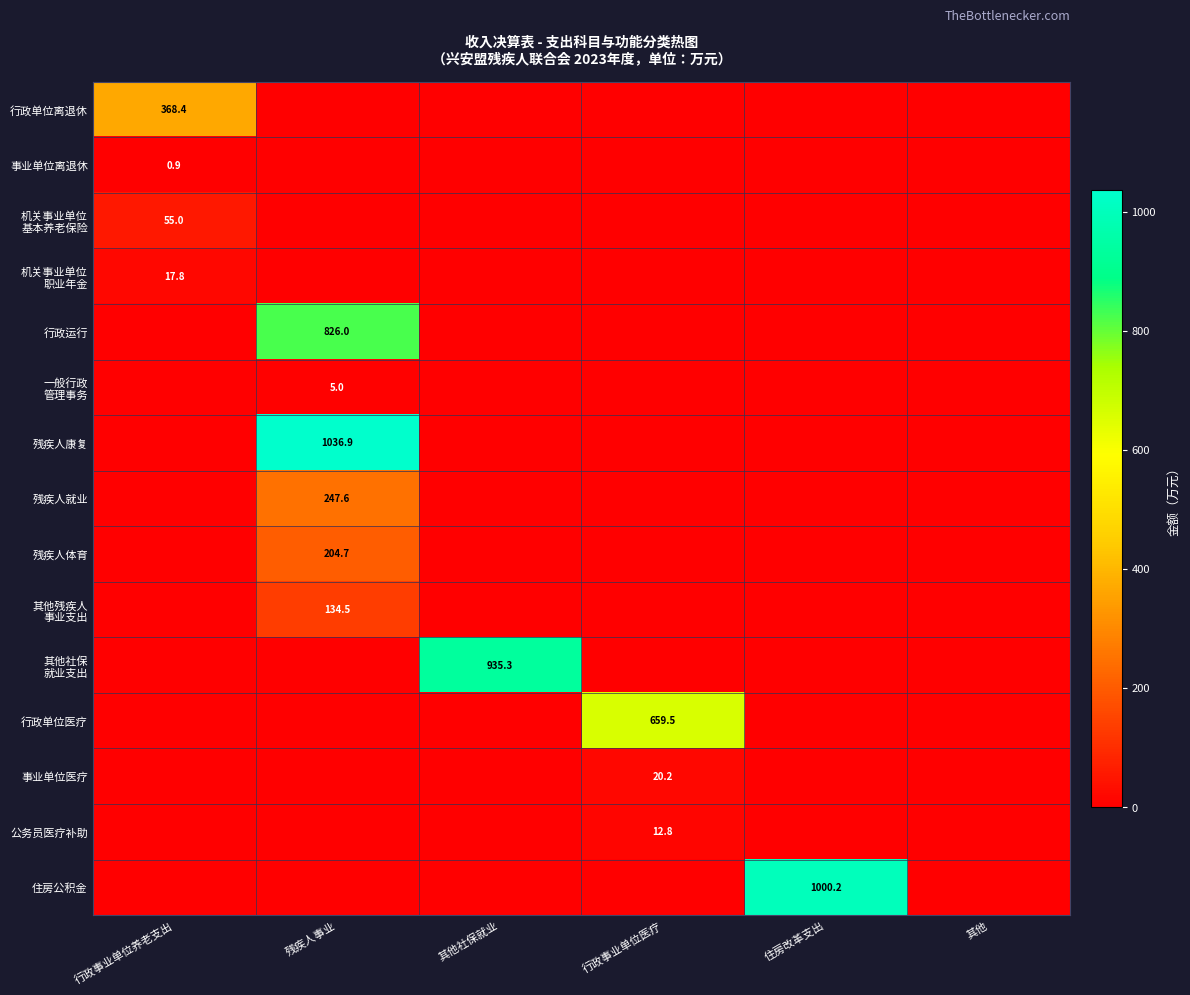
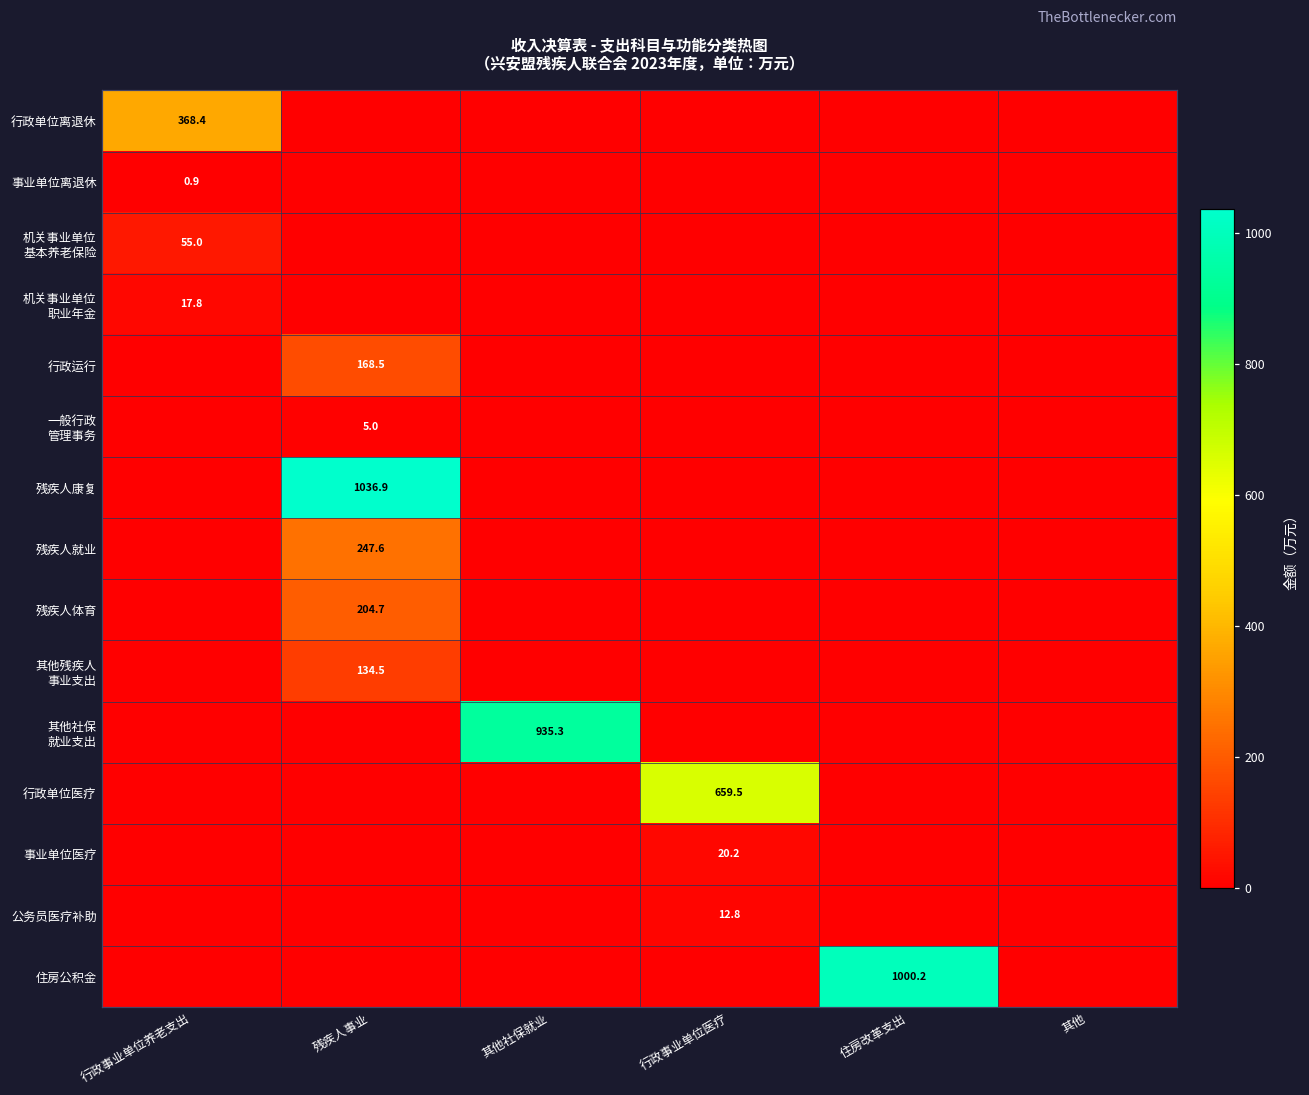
行政运行, 残疾人事业: 826.0 -> 168.5
